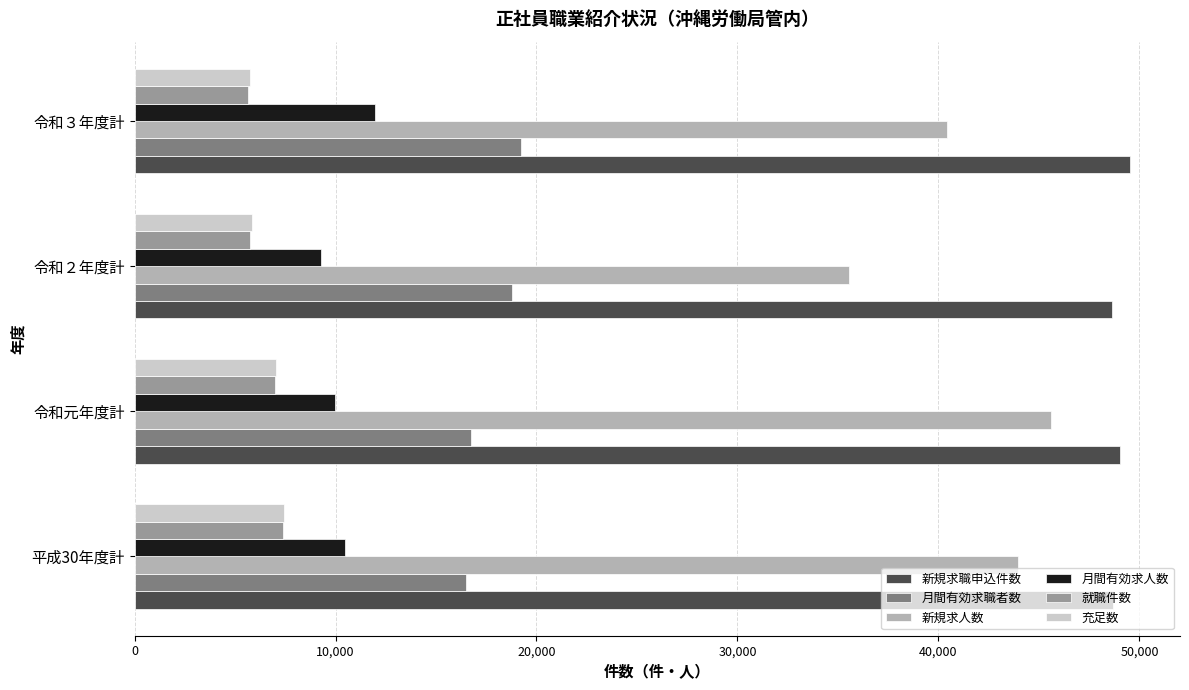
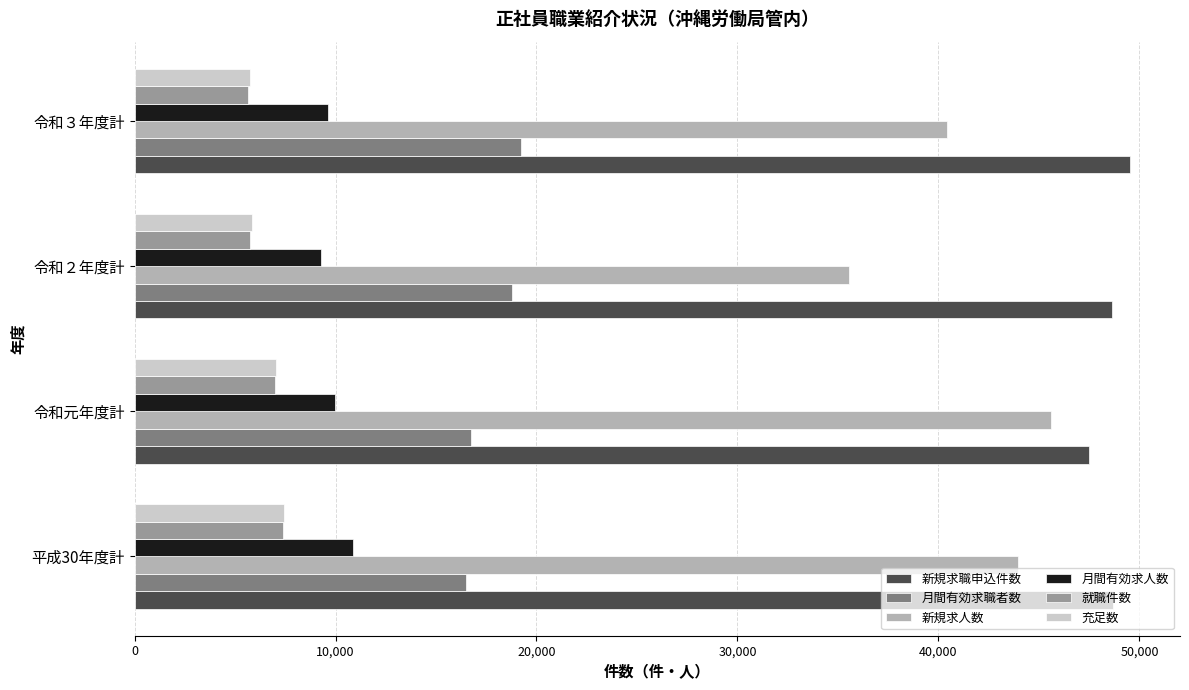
月間有効求人数, 令和３年度計: 12,000 -> 9,600
新規求職申込件数, 令和元年度計: 49,000 -> 47,500
月間有効求人数, 平成30年度計: 10,500 -> 10,900
